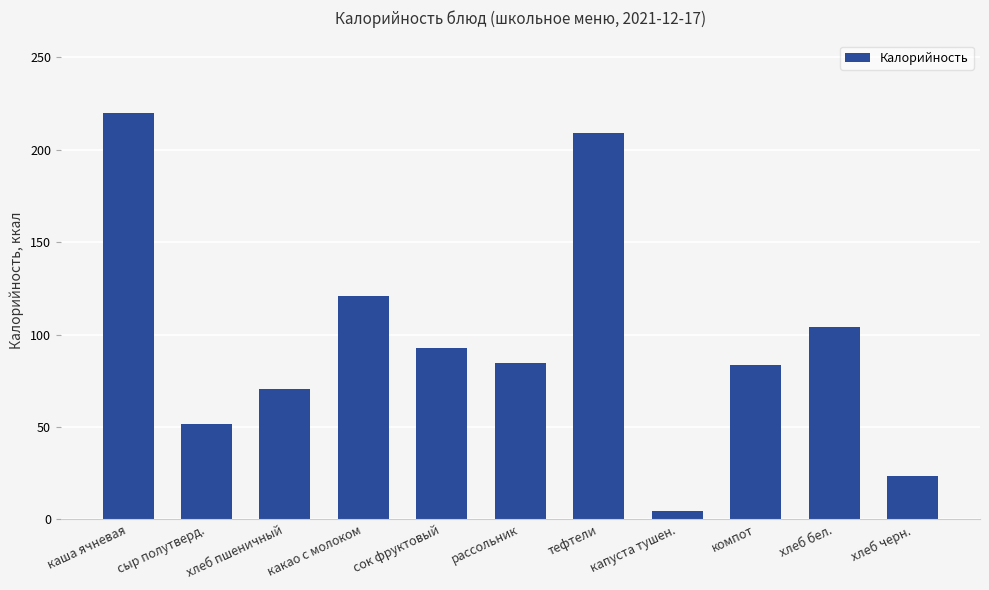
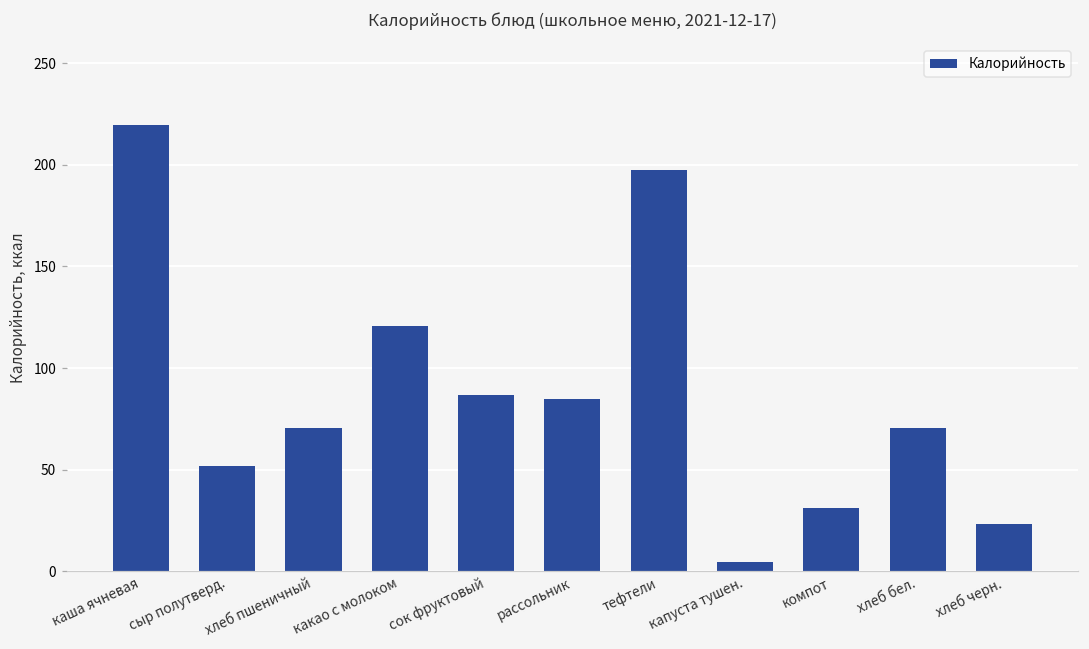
сок фруктовый: 93 -> 87
тефтели: 209 -> 198
компот: 84 -> 31
хлеб бел.: 104 -> 70
